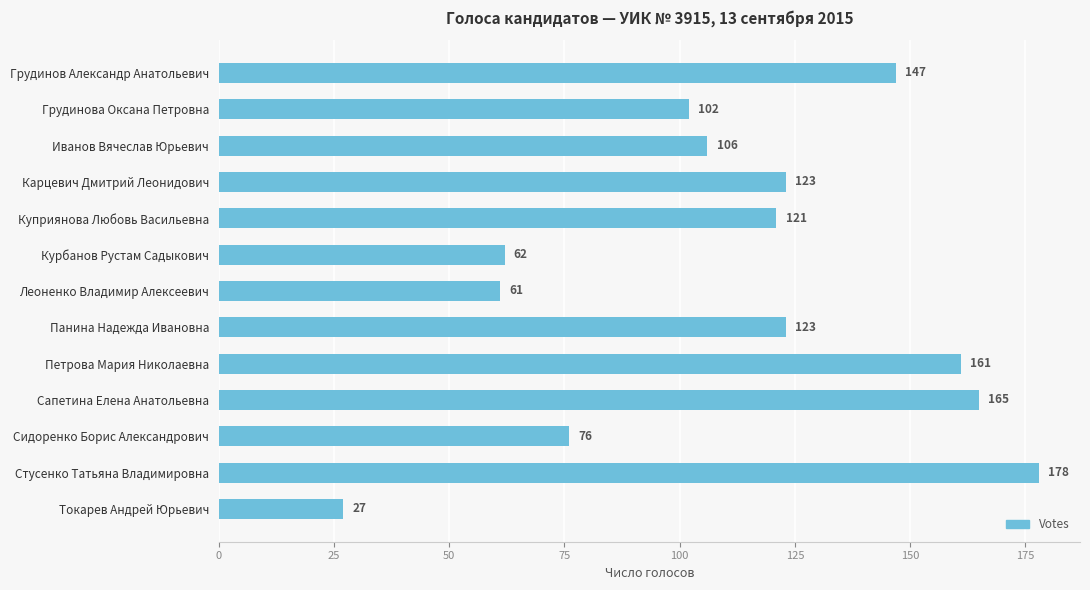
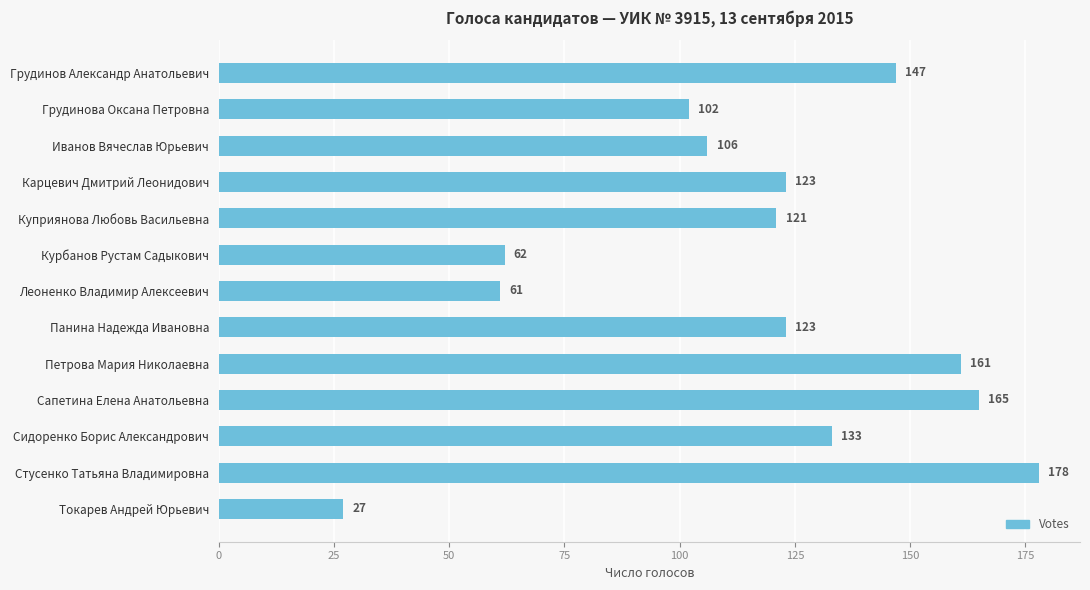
Сидоренко Борис Александрович: 76 -> 133
